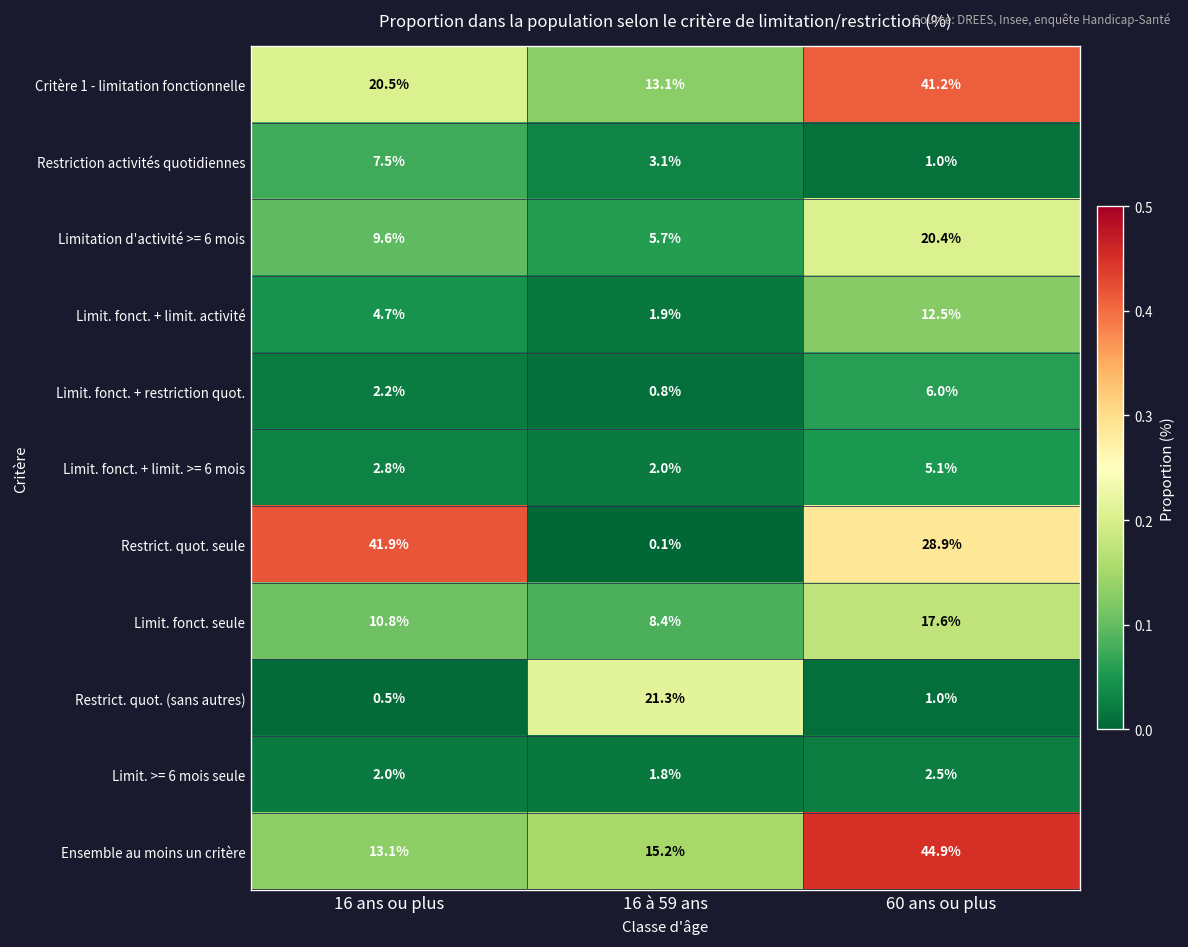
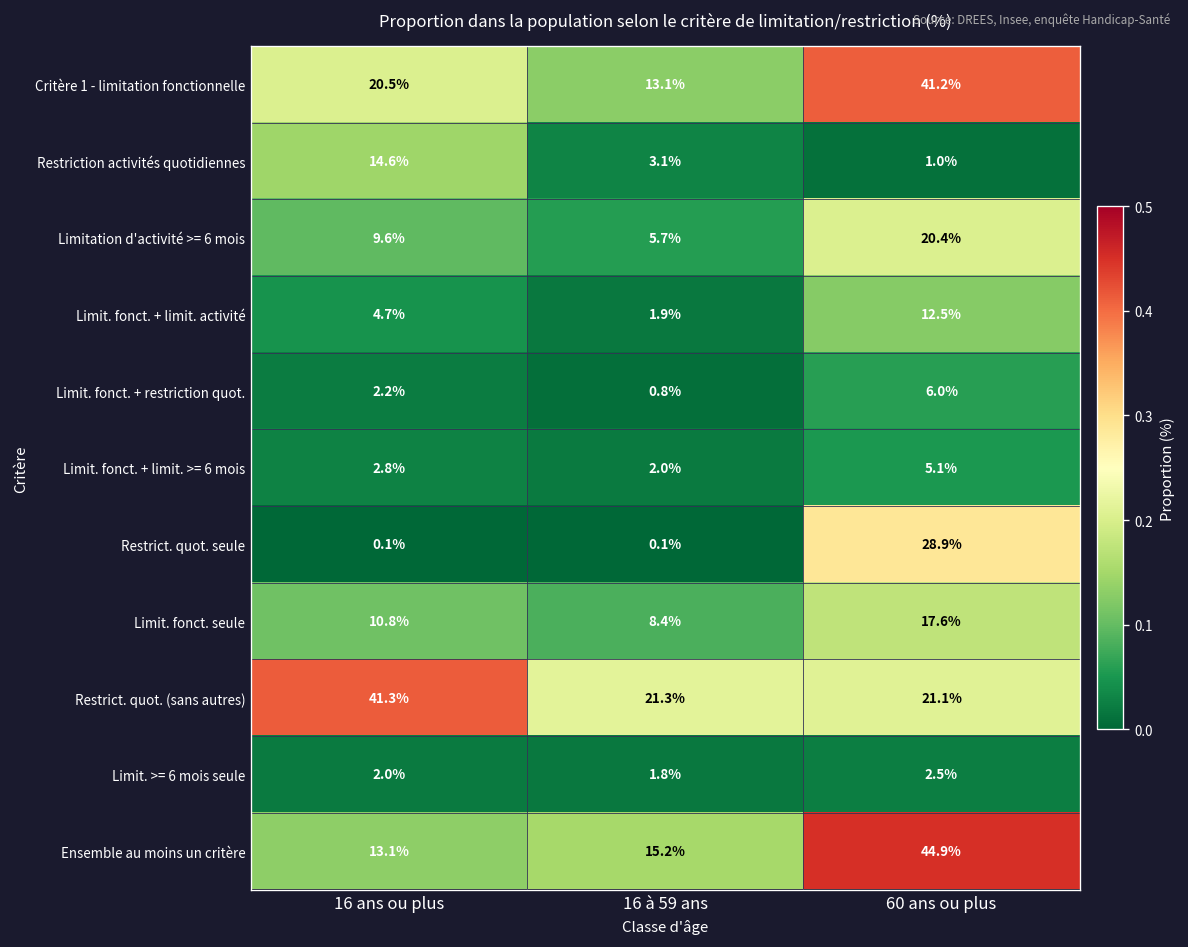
Restriction activités quotidiennes, 16 ans ou plus: 7.5% -> 14.6%
Restrict. quot. seule, 16 ans ou plus: 41.9% -> 0.1%
Restrict. quot. (sans autres), 16 ans ou plus: 0.5% -> 41.3%
Restrict. quot. (sans autres), 60 ans ou plus: 1.0% -> 21.1%
